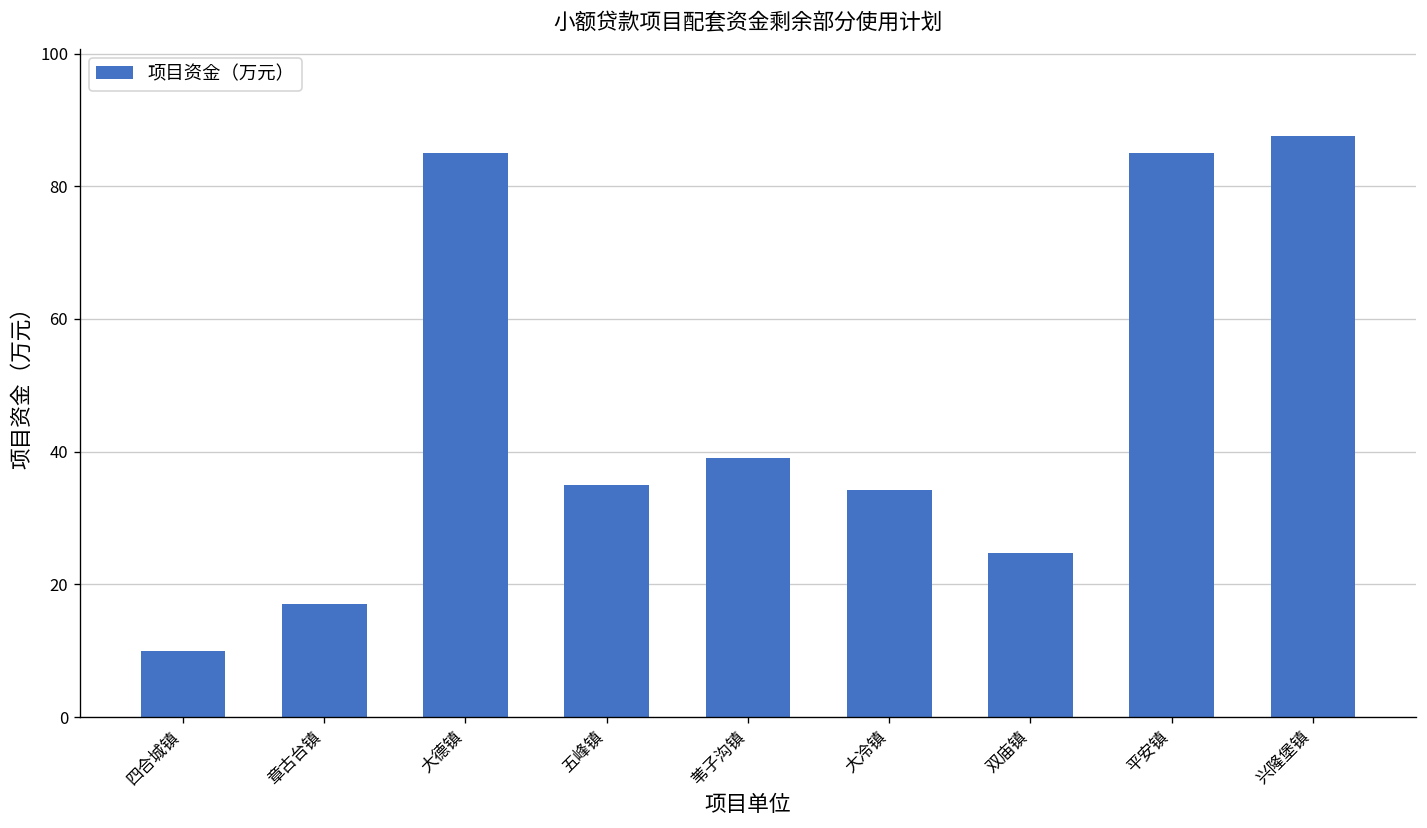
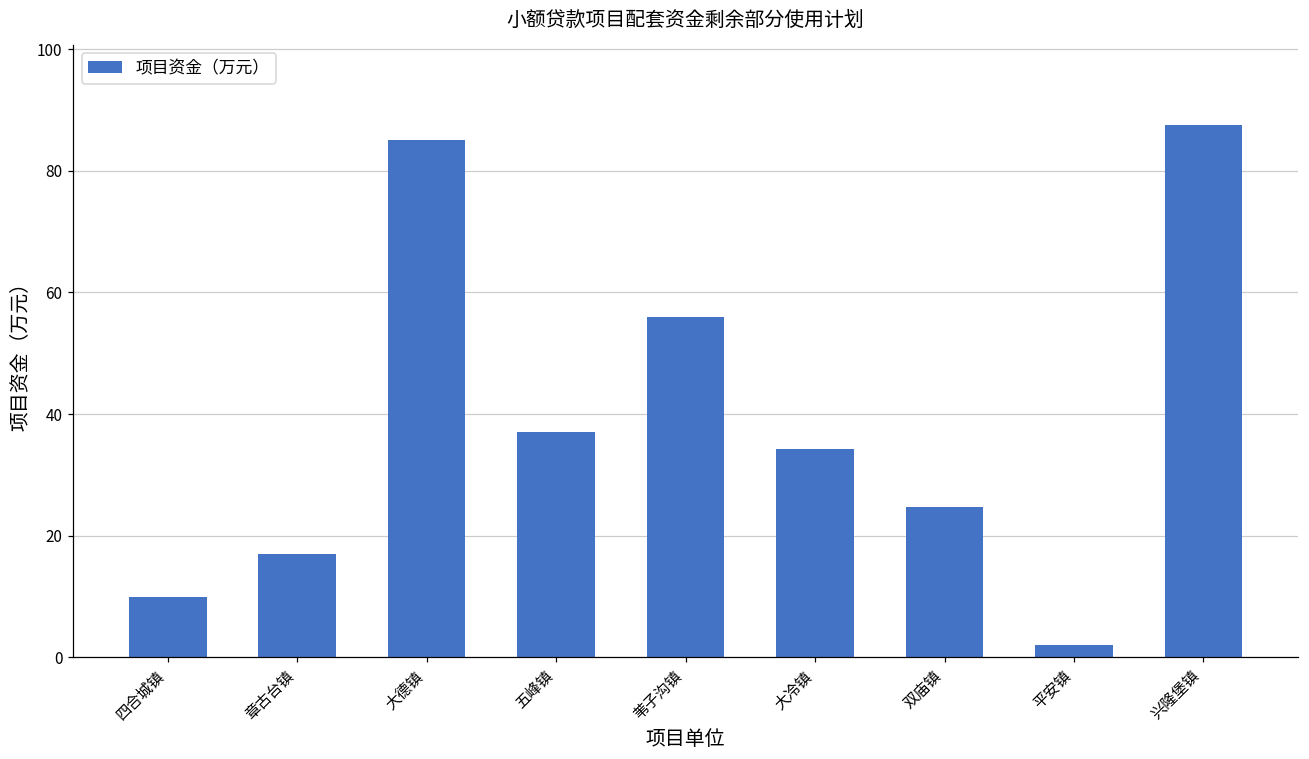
五峰镇: 35 -> 37
苇子沟镇: 39 -> 56
平安镇: 85 -> 2
